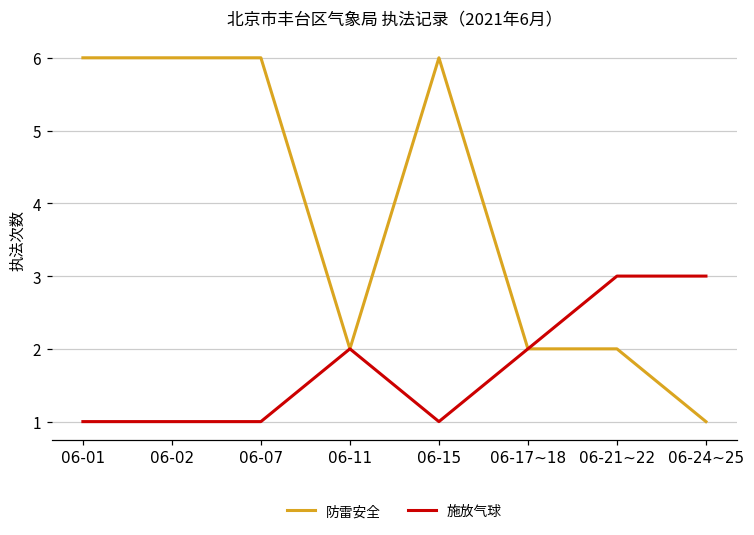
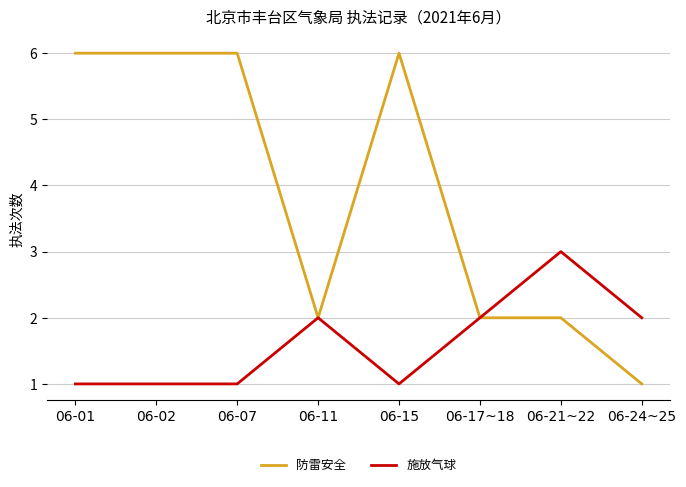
施放气球, 06-24~25: 3 -> 2
